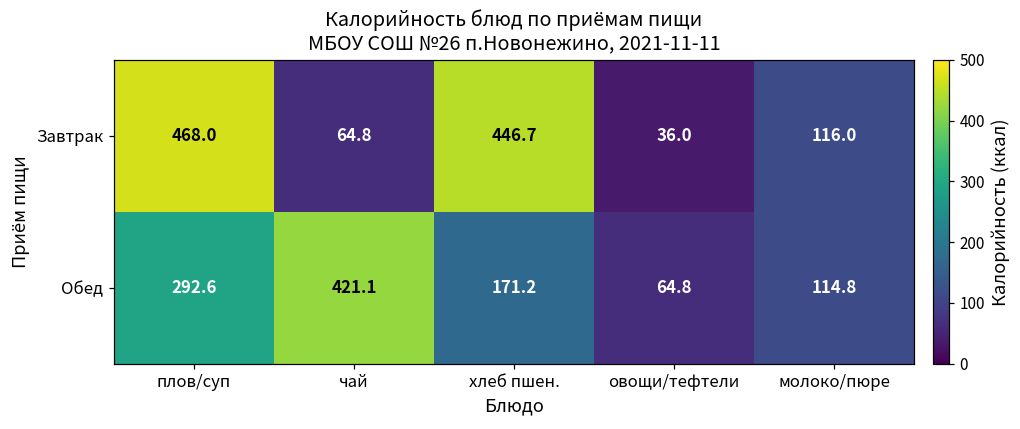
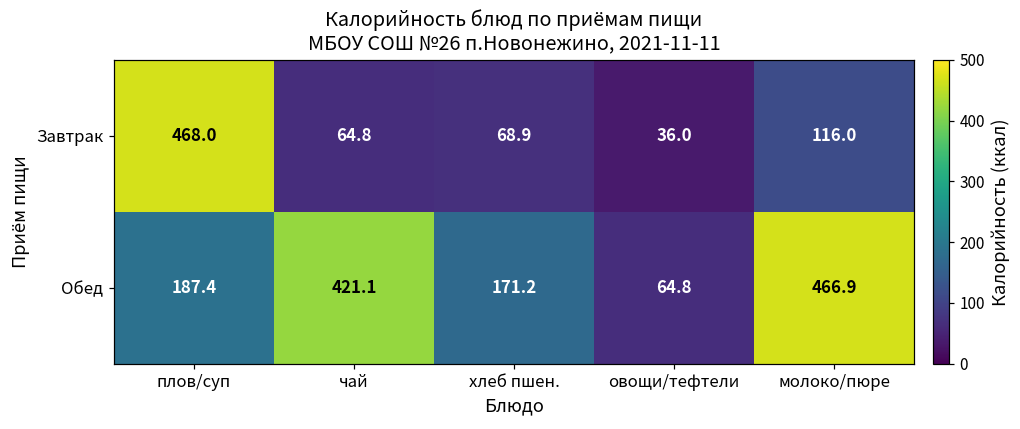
Завтрак, хлеб пшен.: 446.7 -> 68.9
Обед, плов/суп: 292.6 -> 187.4
Обед, молоко/пюре: 114.8 -> 466.9
